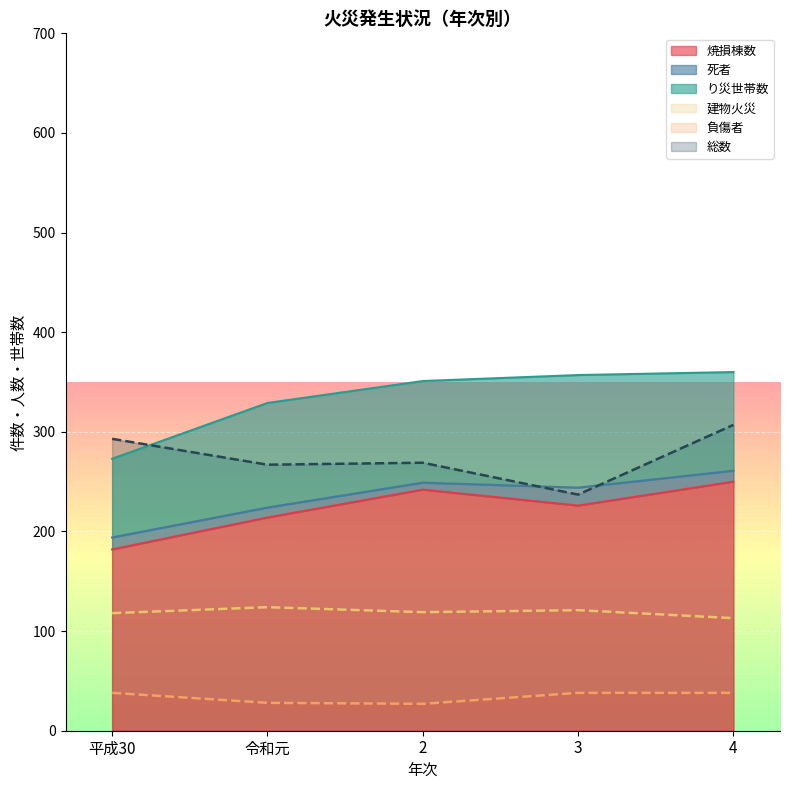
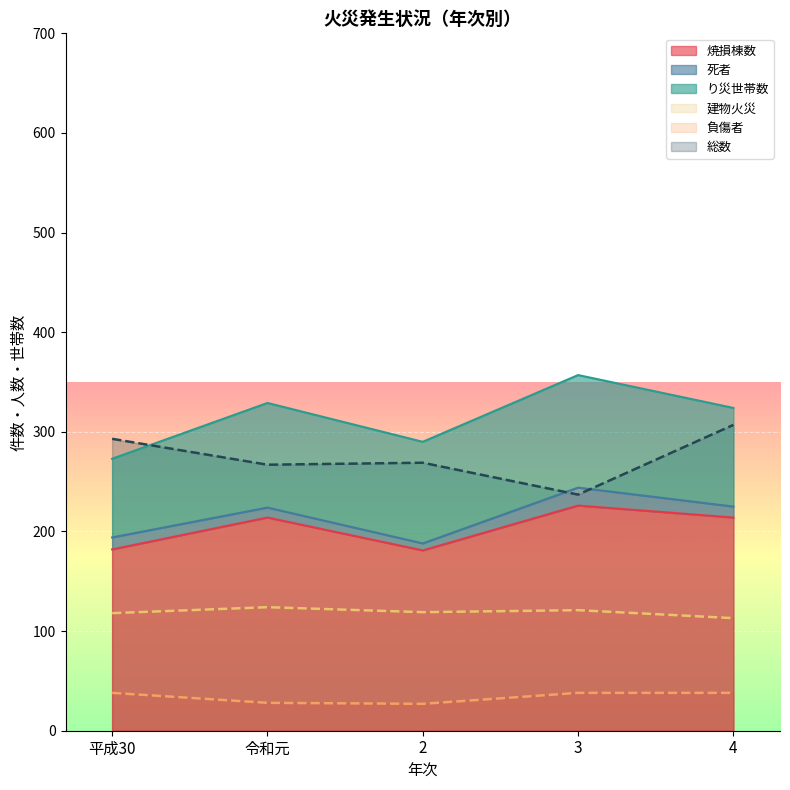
焼損棟数, 2: 240 -> 180
焼損棟数, 4: 250 -> 210
